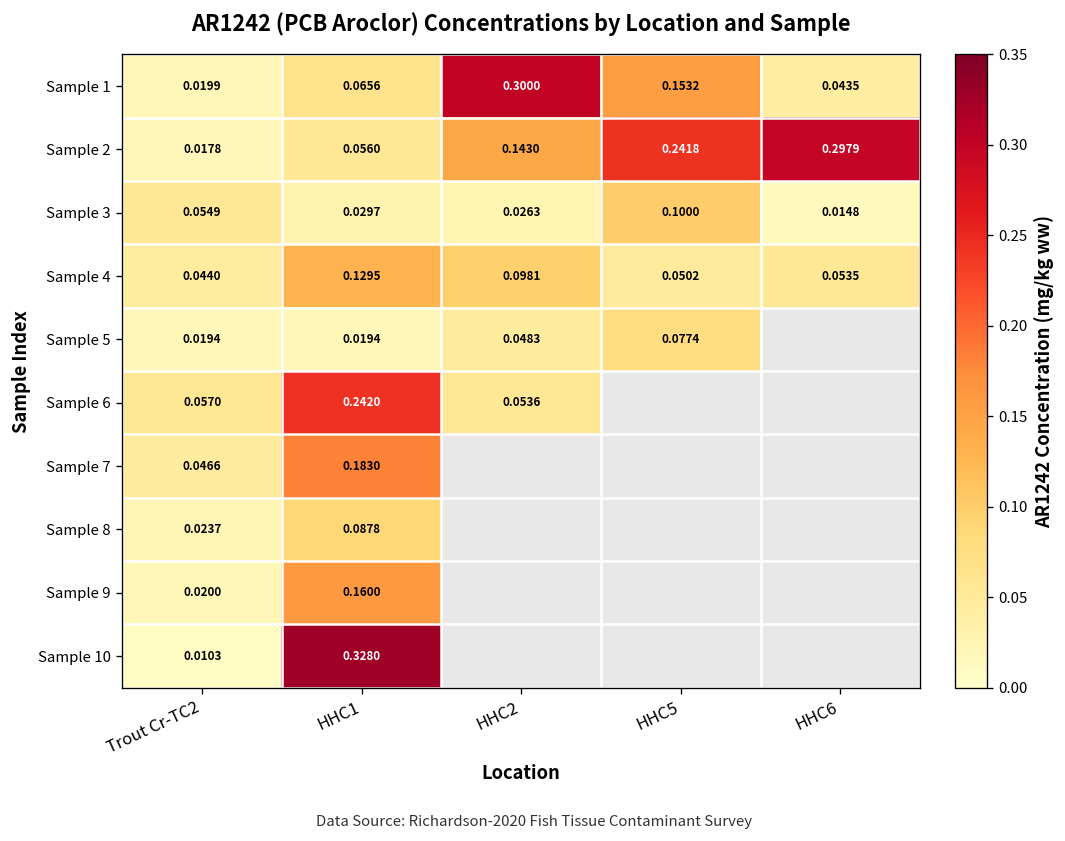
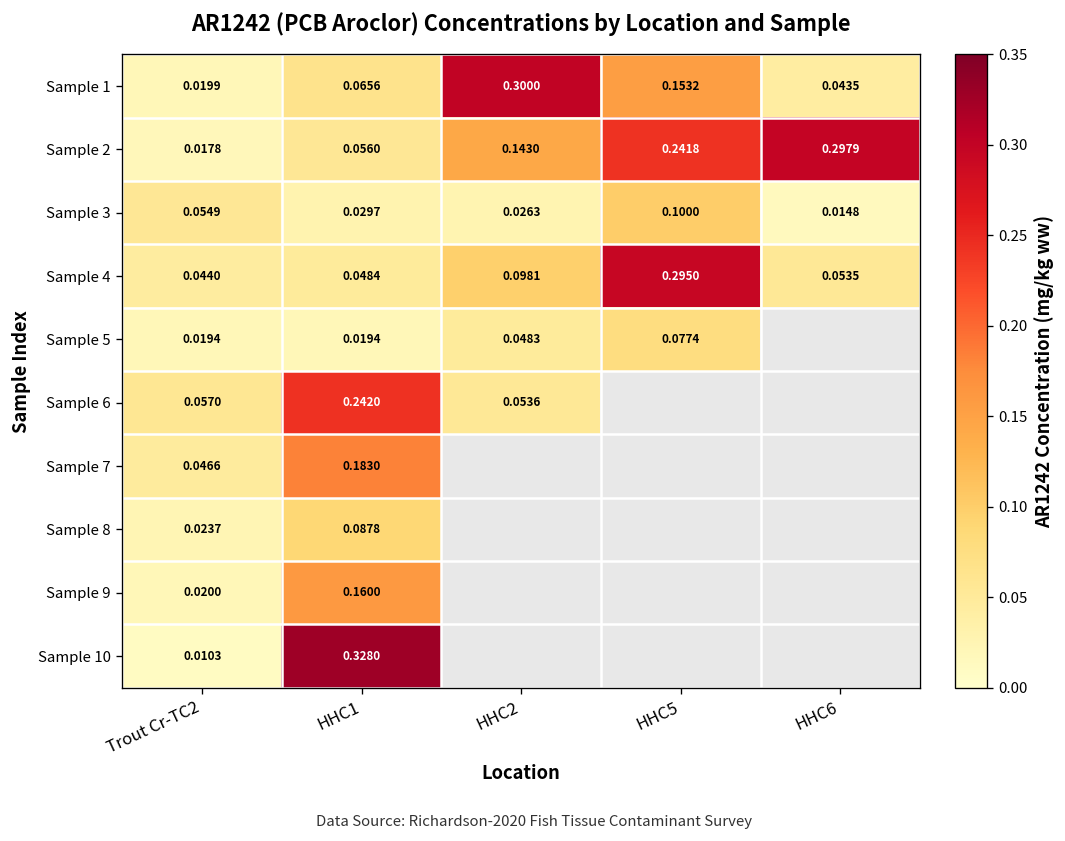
Sample 4, HHC1: 0.1295 -> 0.0484
Sample 4, HHC5: 0.0502 -> 0.2950
